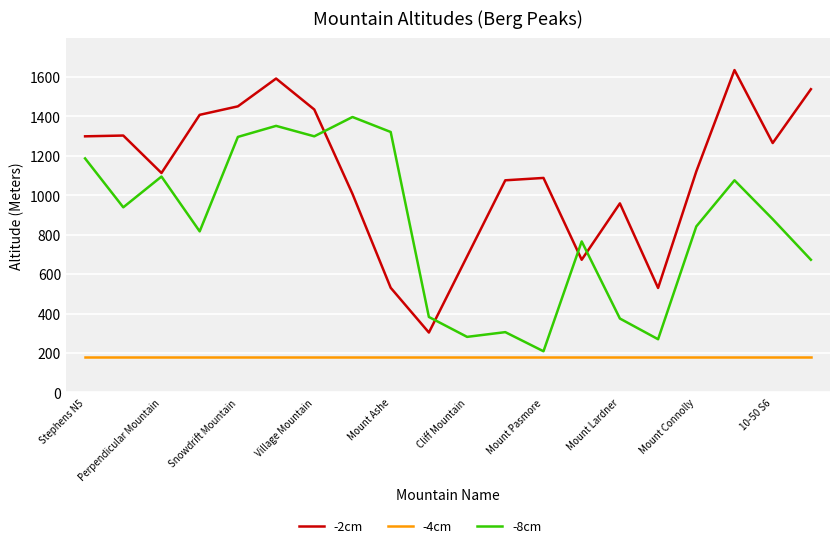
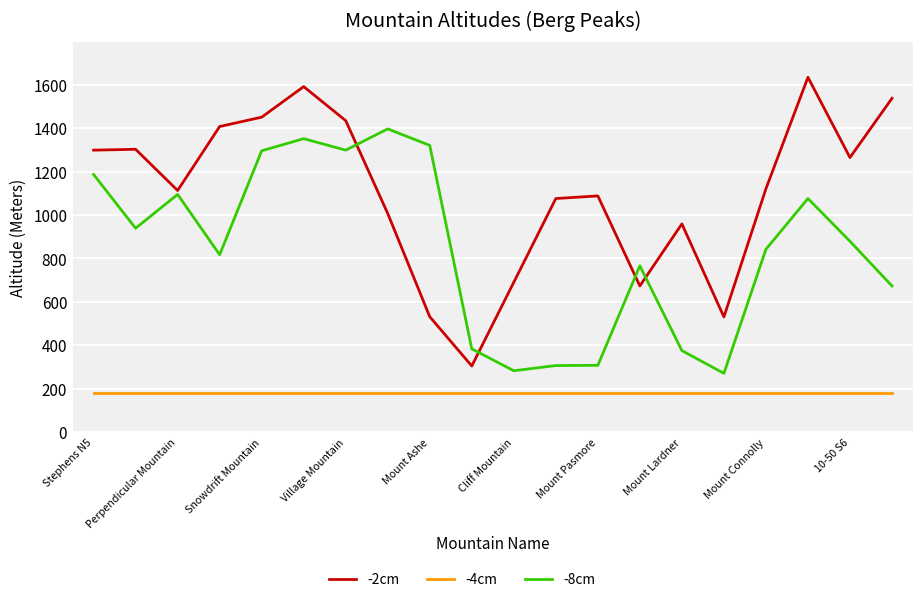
-8cm, Mount Pasmore: 210 -> 310
